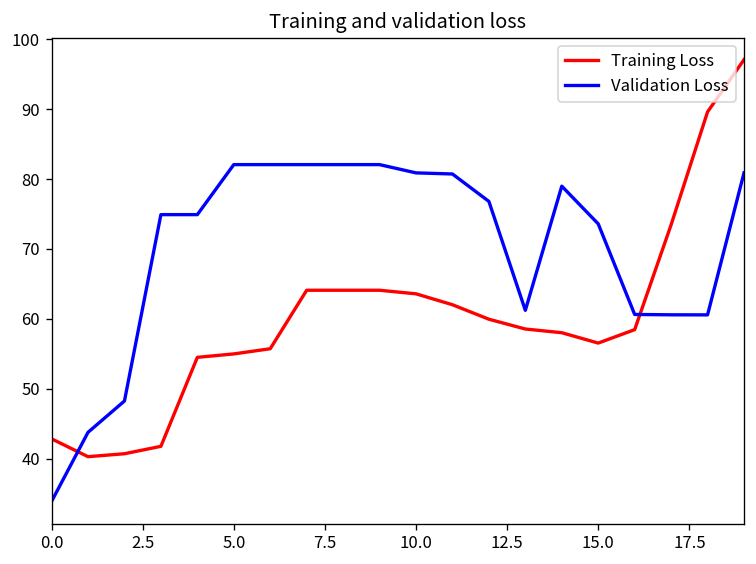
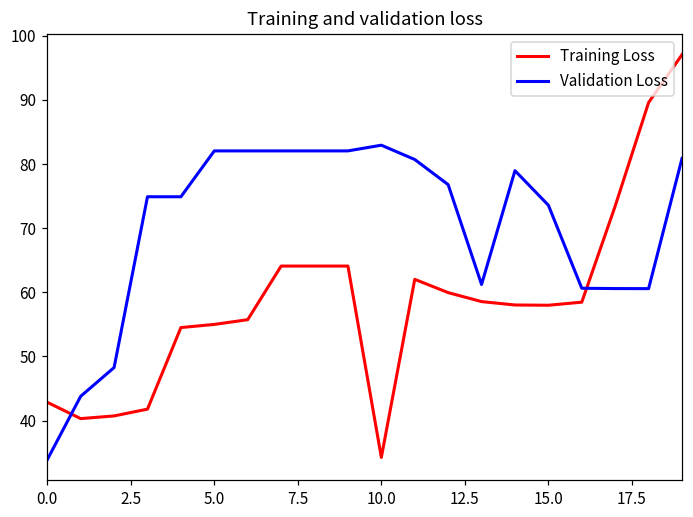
Training Loss, 10.0: 64 -> 34
Validation Loss, 10.0: 81 -> 83
Training Loss, 15.0: 57 -> 58
